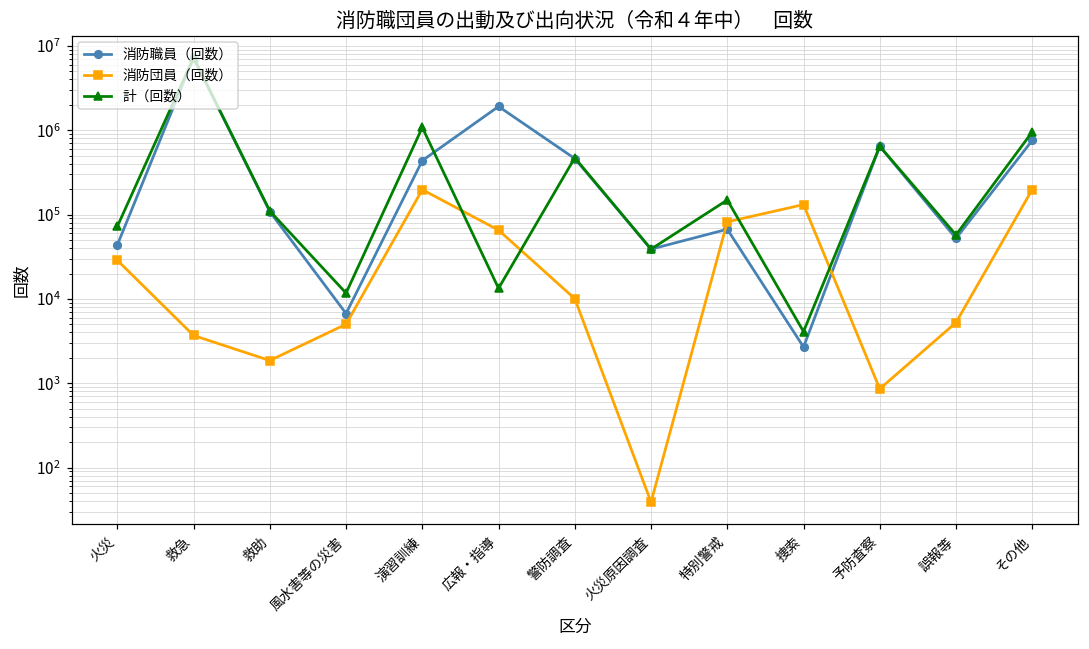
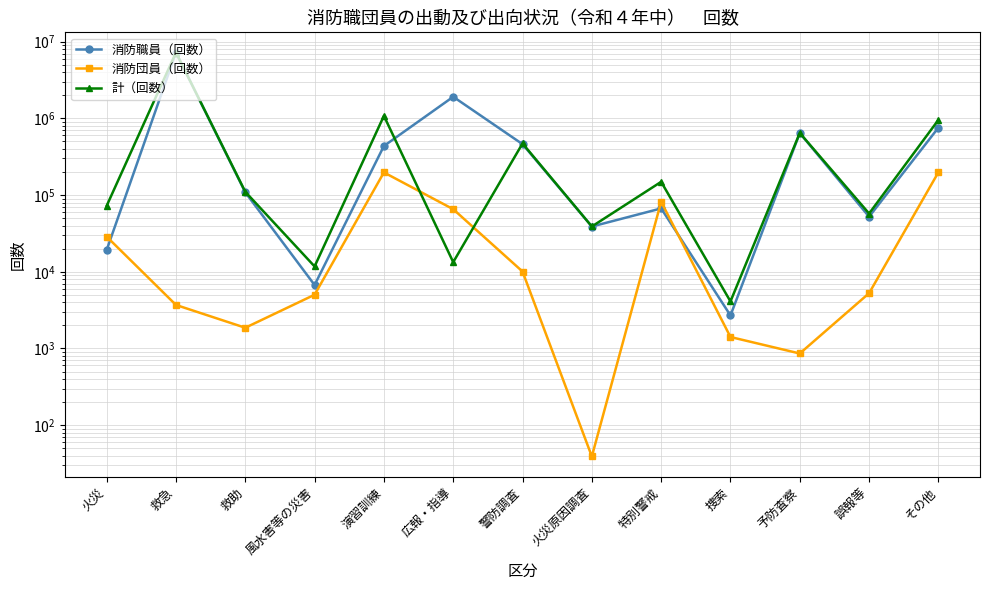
消防職員（回数）, 火災: 40000 -> 19000
消防団員（回数）, 捜索: 130000 -> 1400
